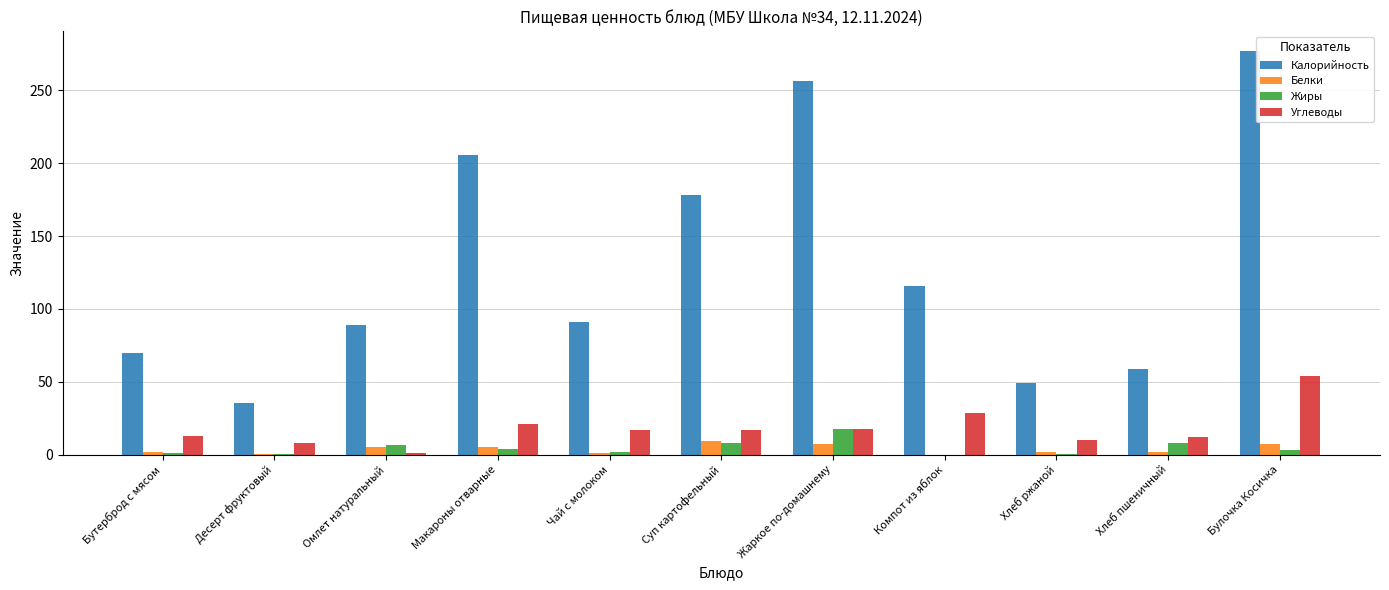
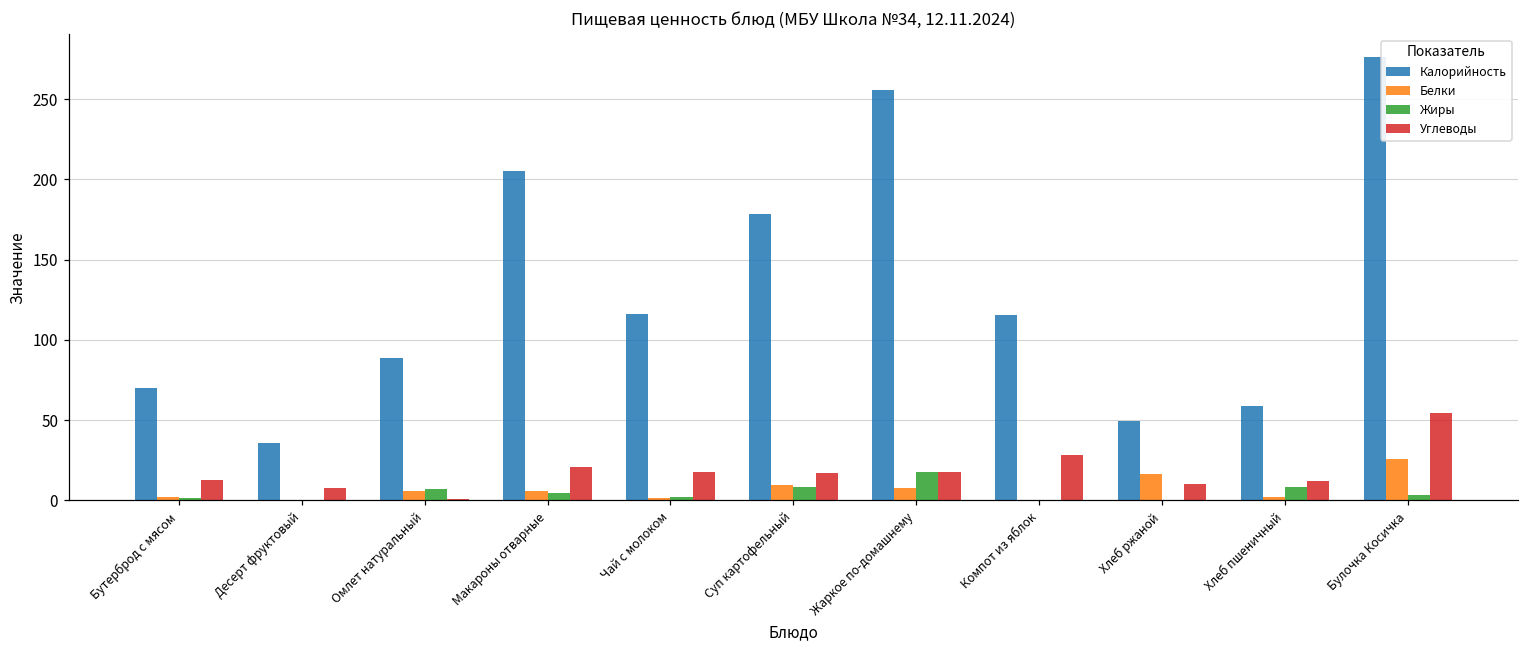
Калорийность, Чай с молоком: 91 -> 116
Белки, Хлеб ржаной: 2 -> 17
Белки, Булочка Косичка: 7 -> 26
